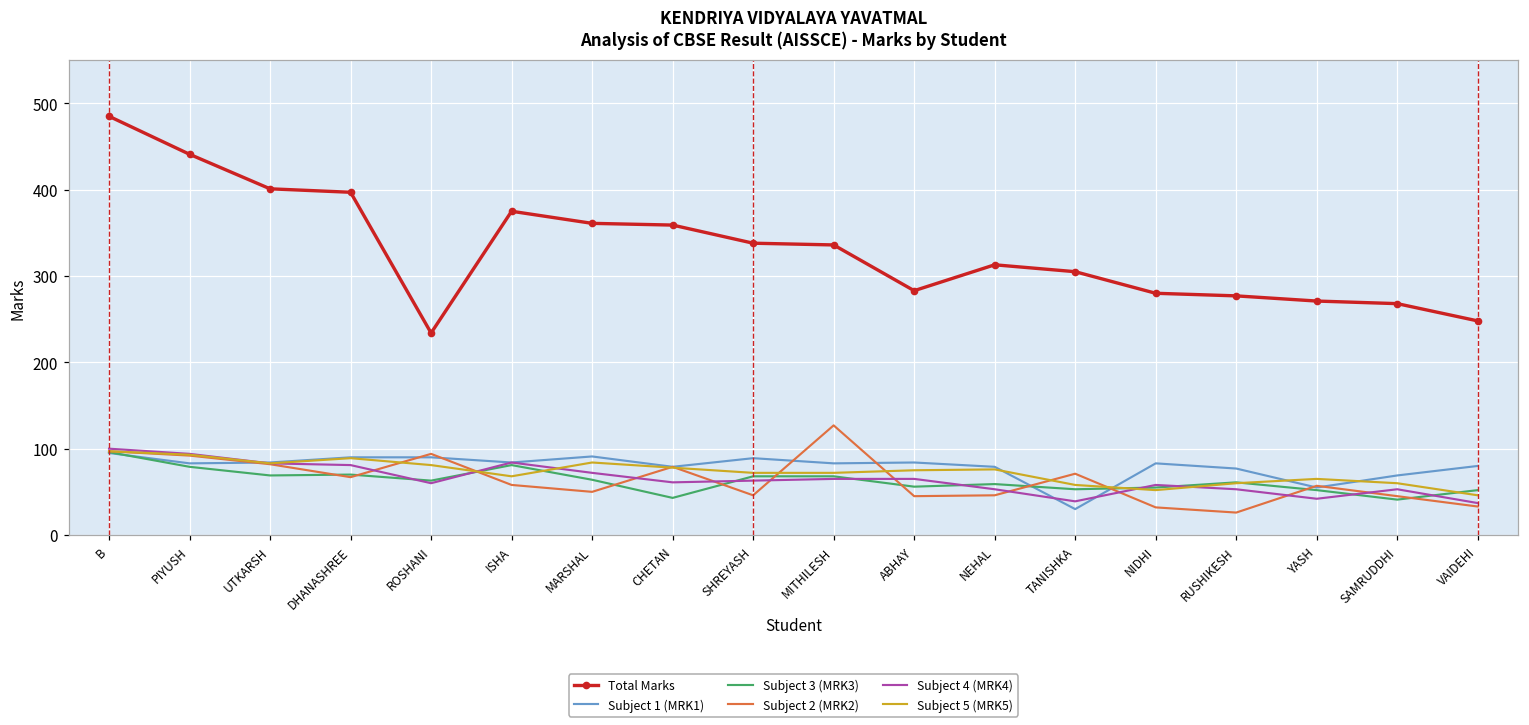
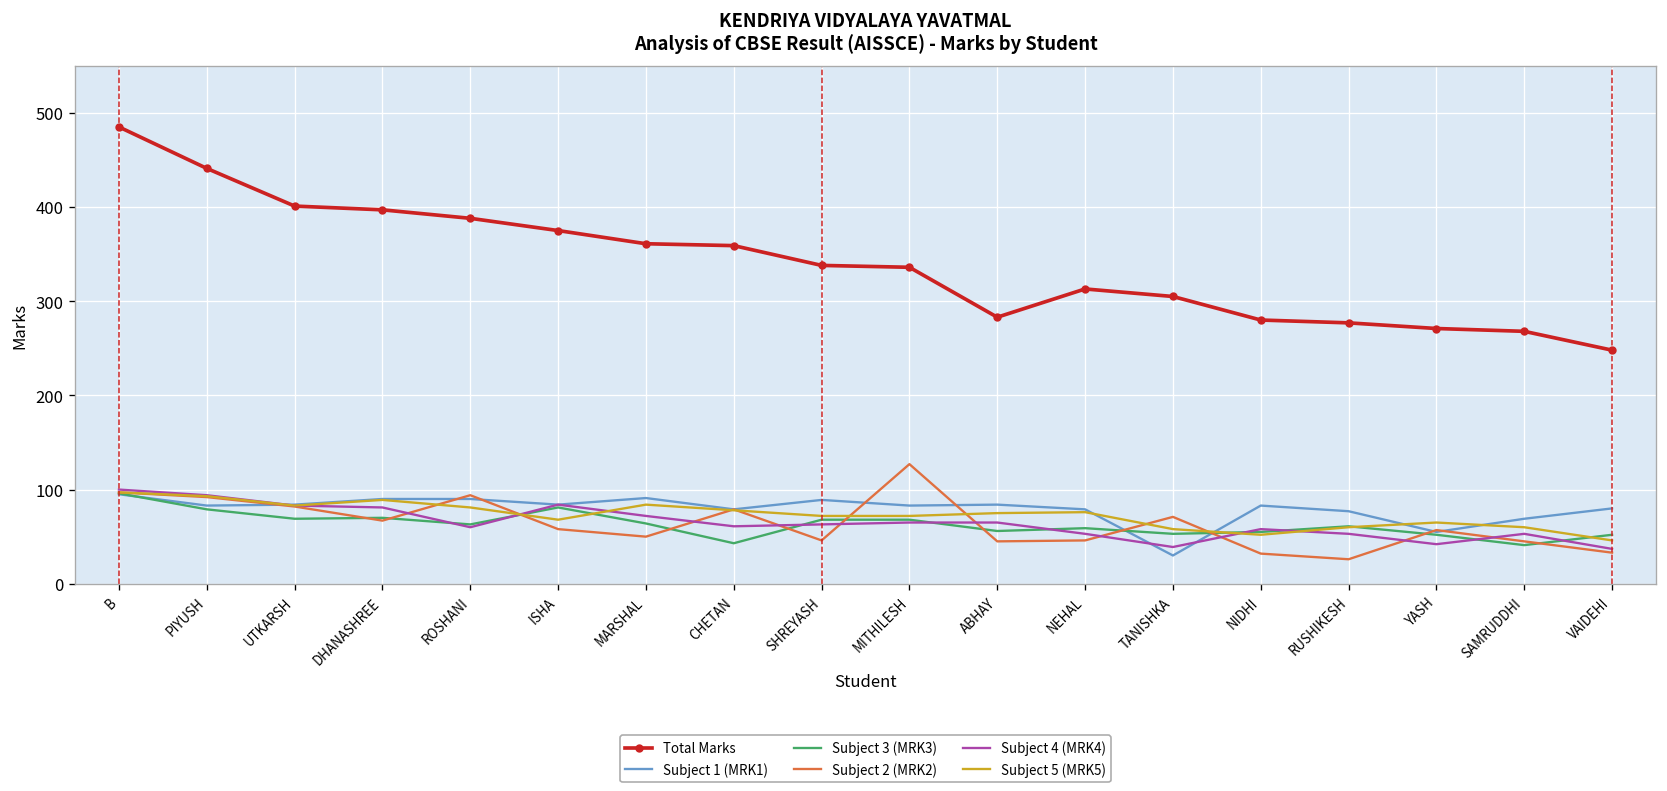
Total Marks, ROSHANI: 230 -> 390
